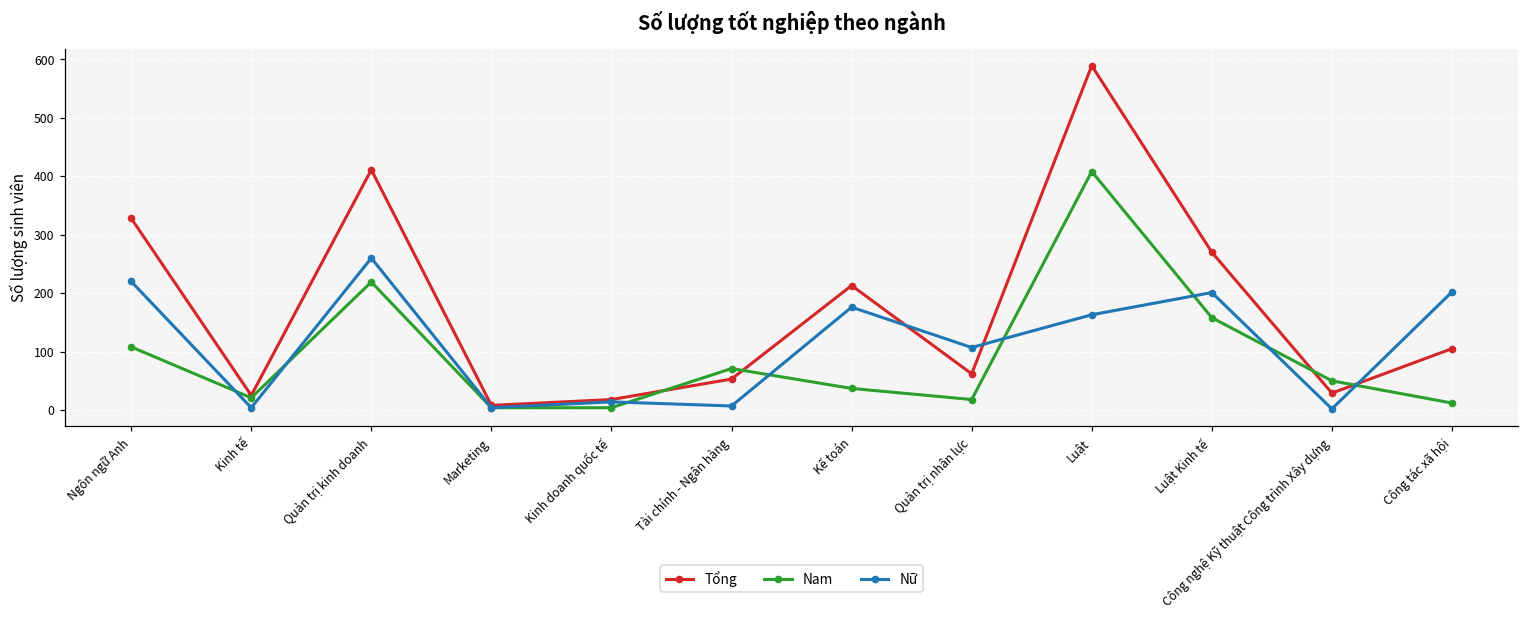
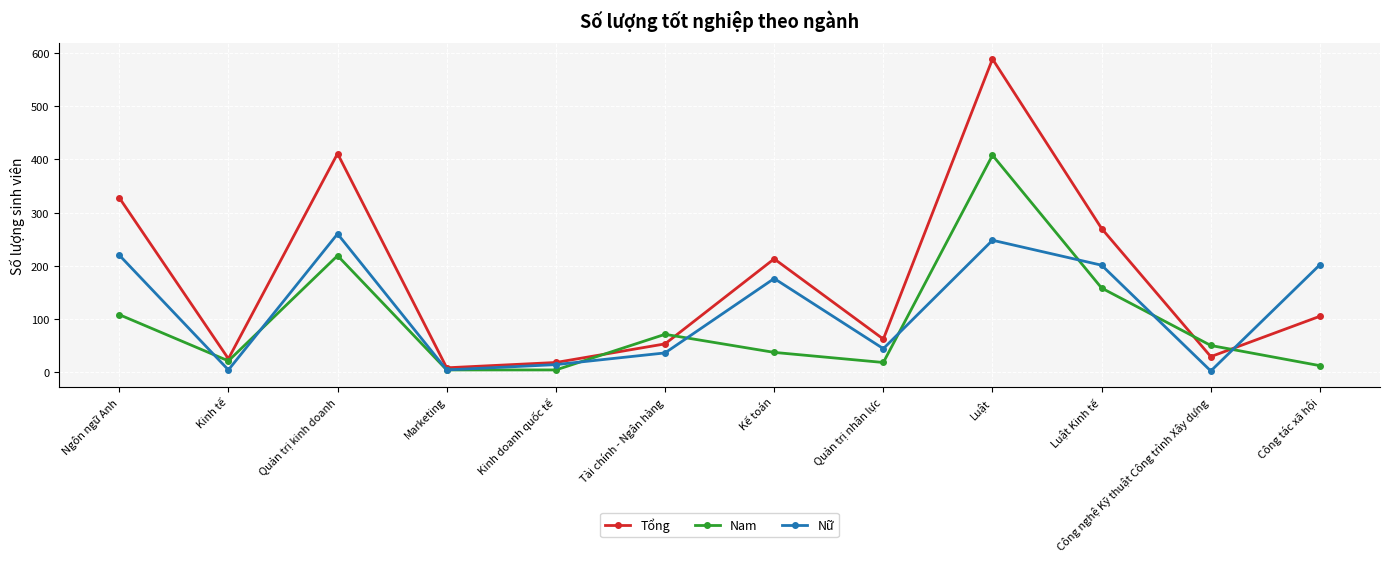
Nữ, Tài chính - Ngân hàng: 10 -> 40
Nữ, Quản trị nhân lực: 110 -> 40
Nữ, Luật: 160 -> 250
